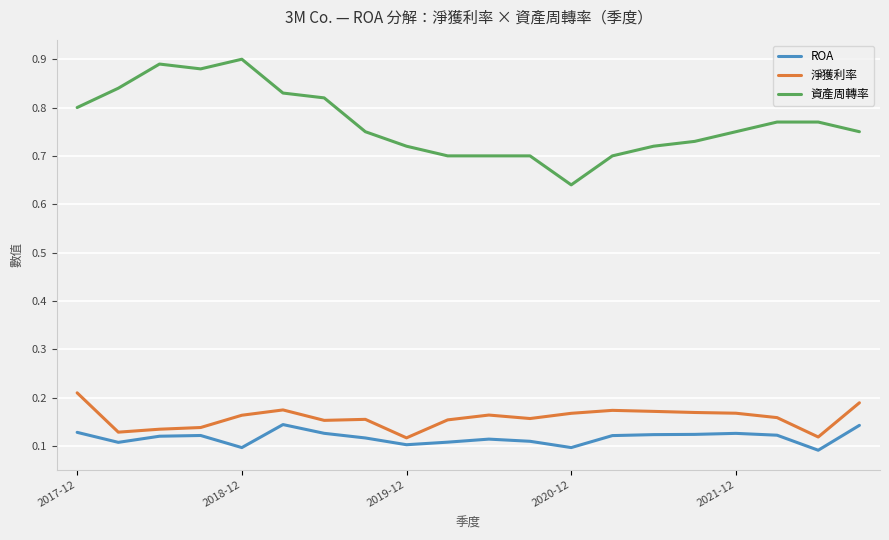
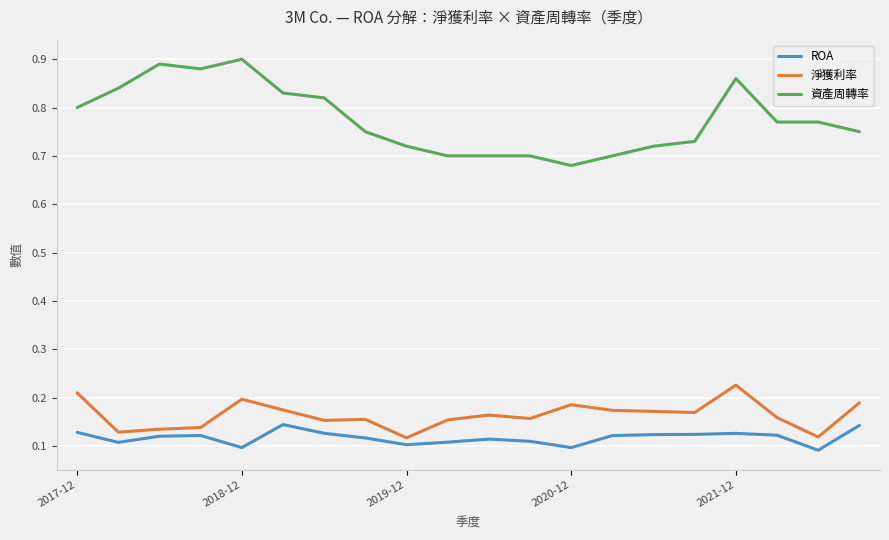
淨獲利率, 2018-12: 0.16 -> 0.20
淨獲利率, 2020-12: 0.17 -> 0.19
資產周轉率, 2020-12: 0.64 -> 0.68
淨獲利率, 2021-12: 0.17 -> 0.23
資產周轉率, 2021-12: 0.75 -> 0.86
